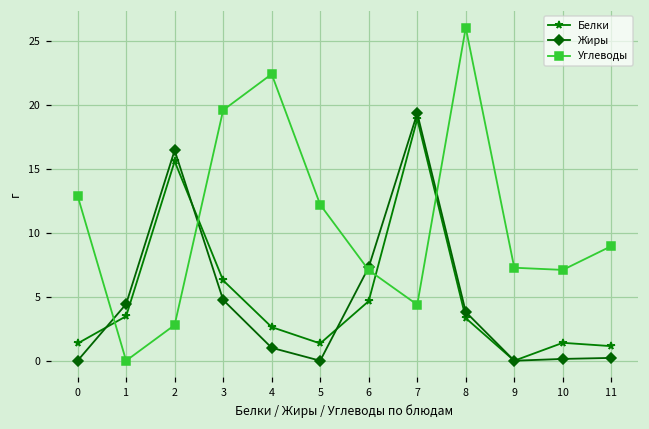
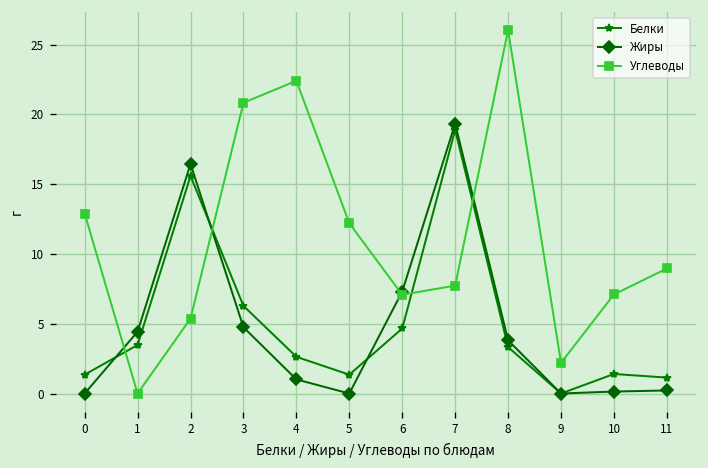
Углеводы, 2: 2.8 -> 5.4
Углеводы, 3: 19.6 -> 20.8
Углеводы, 7: 4.4 -> 7.7
Углеводы, 9: 7.3 -> 2.2
